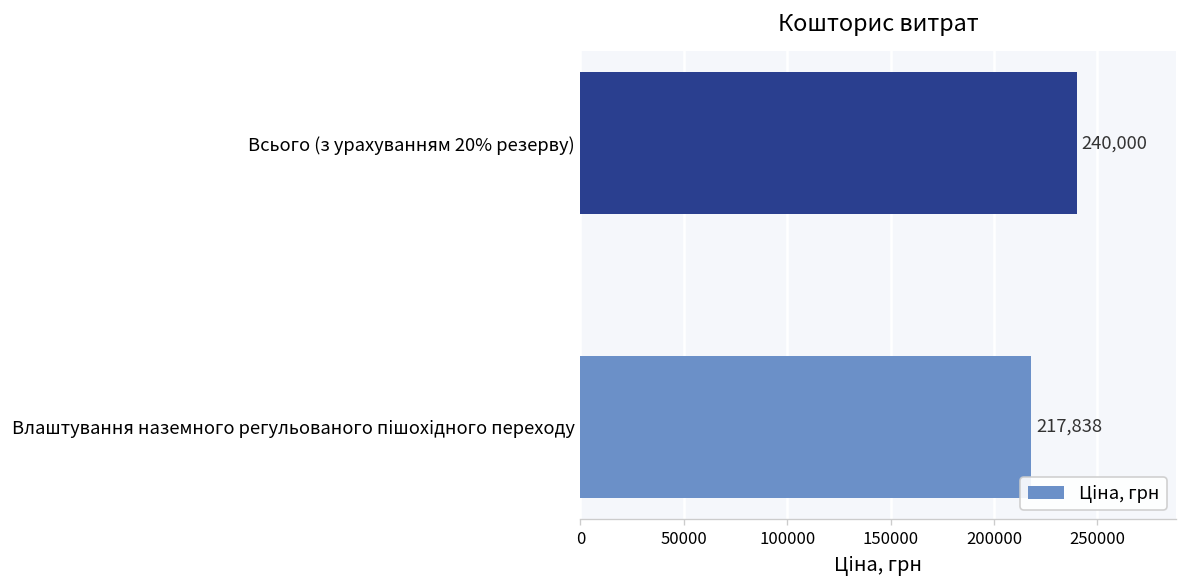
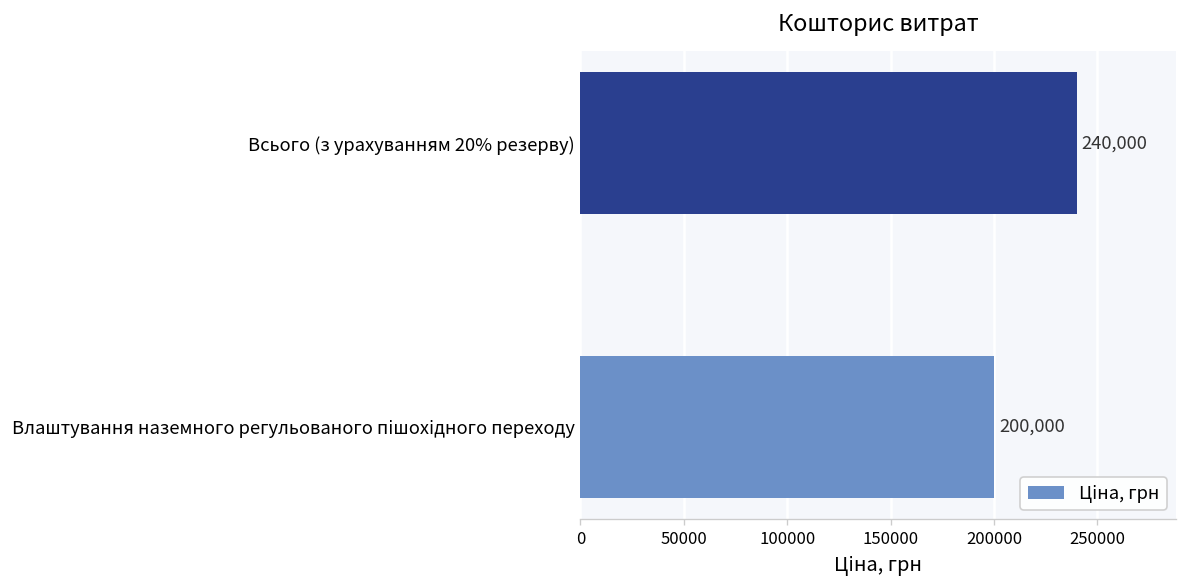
Влаштування наземного регульованого пішохідного переходу: 217,838 -> 200,000
